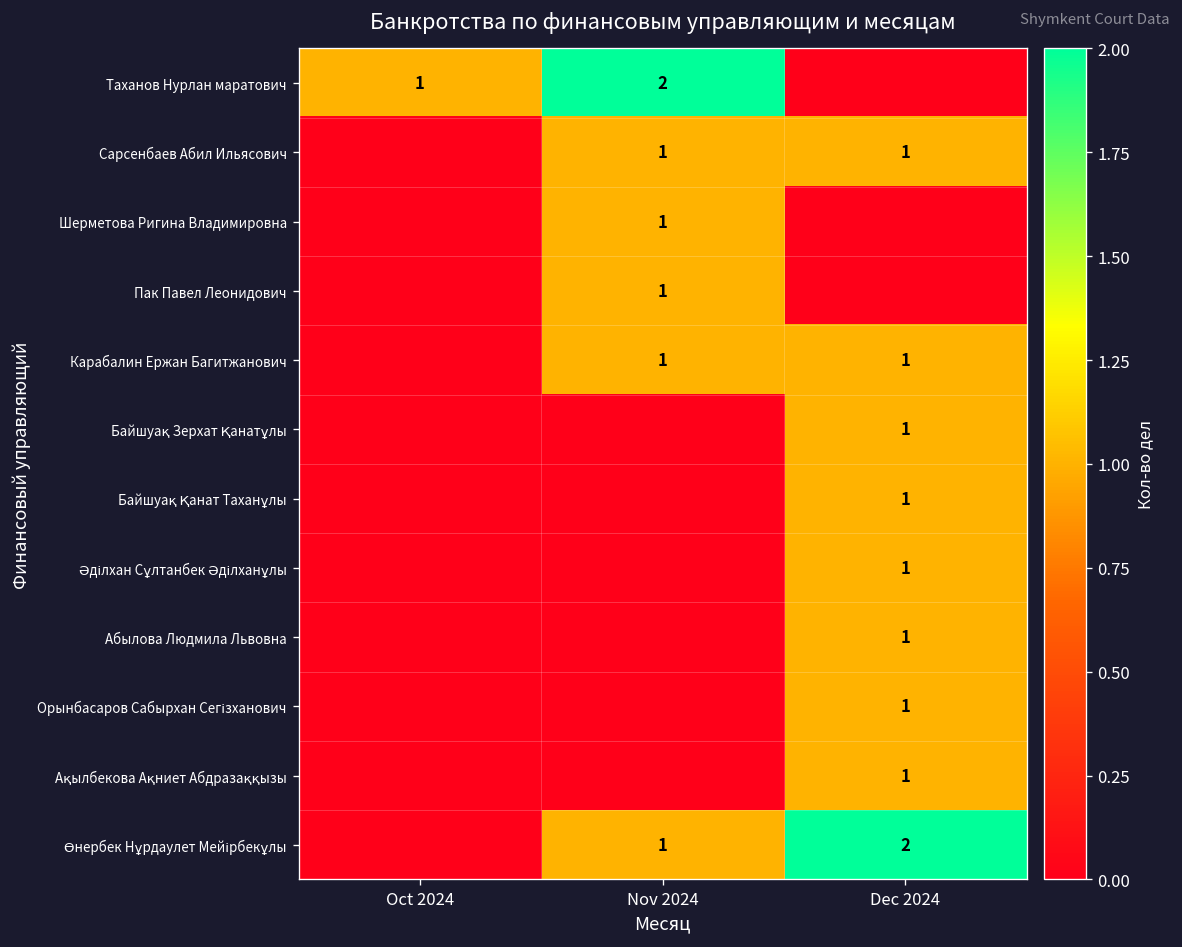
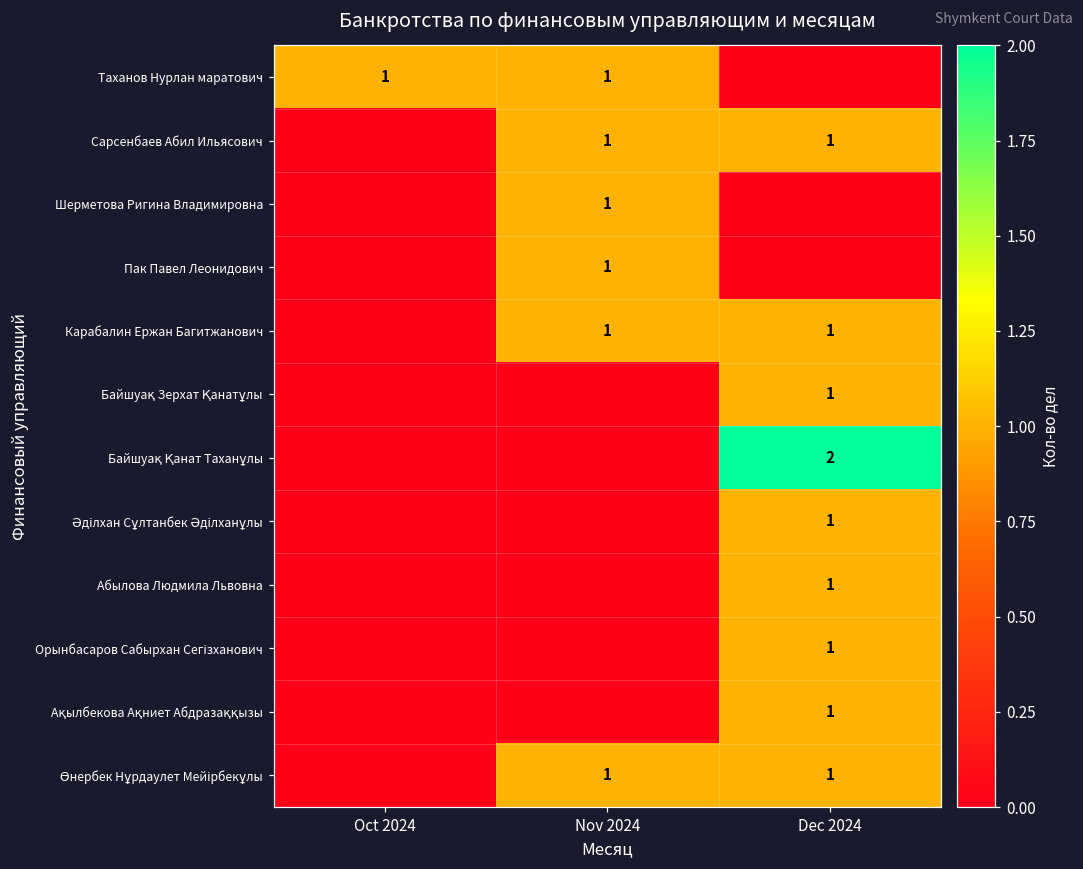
Таханов Нурлан маратович, Nov 2024: 2 -> 1
Байшуақ Қанат Таханұлы, Dec 2024: 1 -> 2
Өнербек Нұрдаулет Мейірбекұлы, Dec 2024: 2 -> 1
